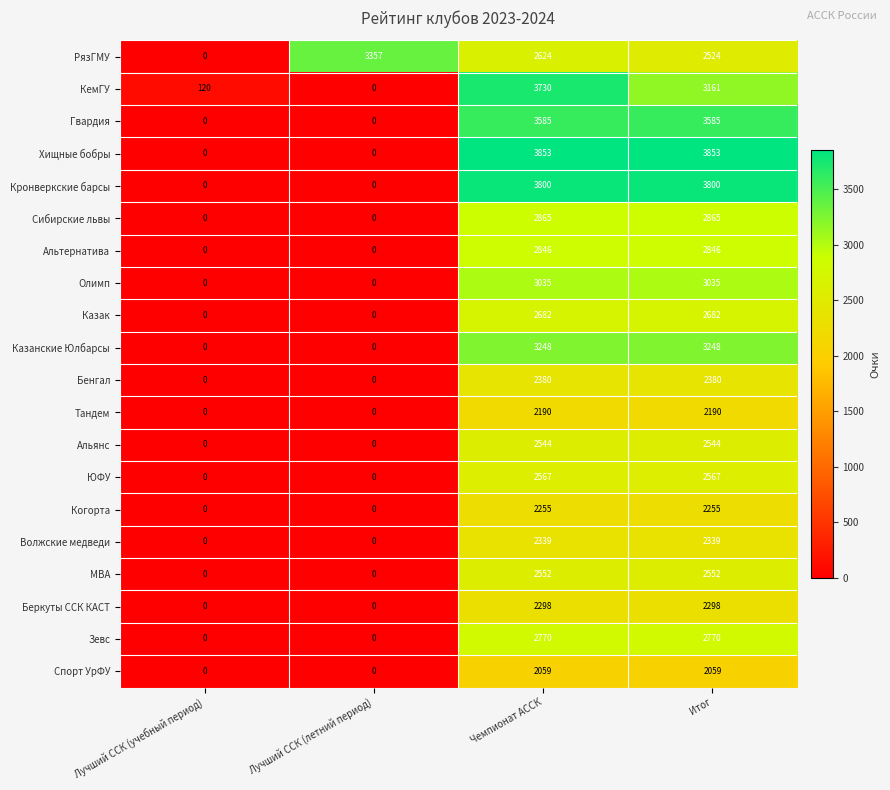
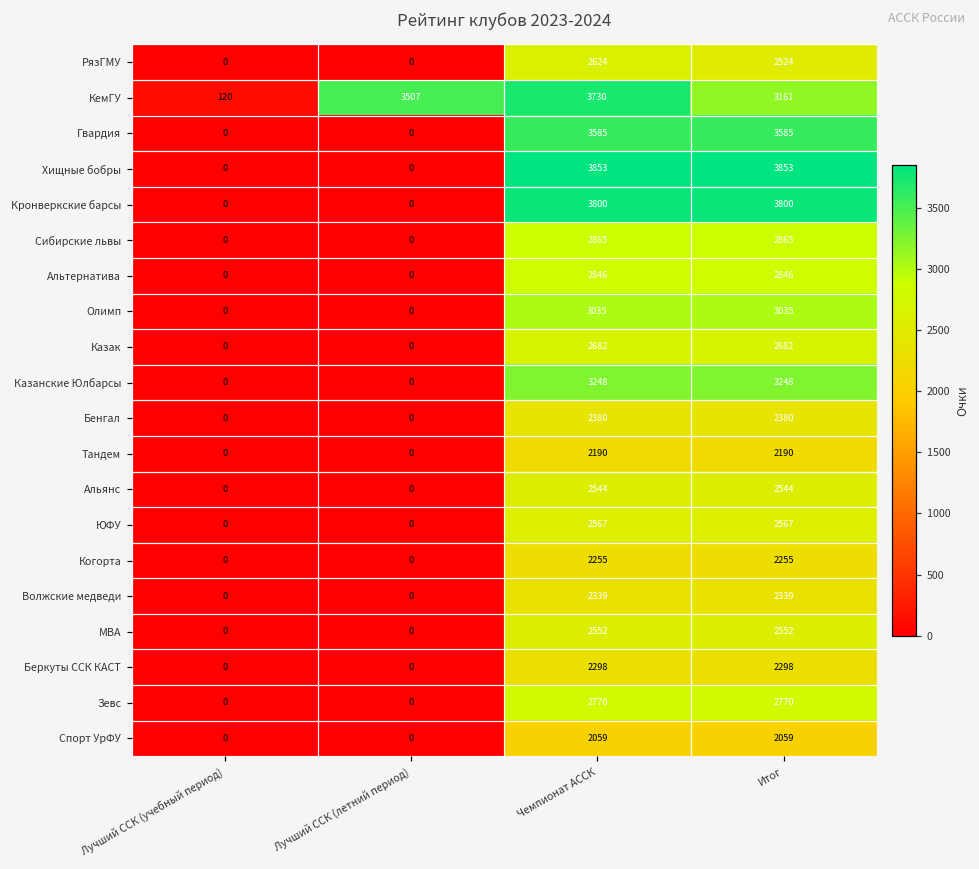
РязГМУ, Лучший ССК (летний период): 3357 -> 0
КемГУ, Лучший ССК (летний период): 0 -> 3507
